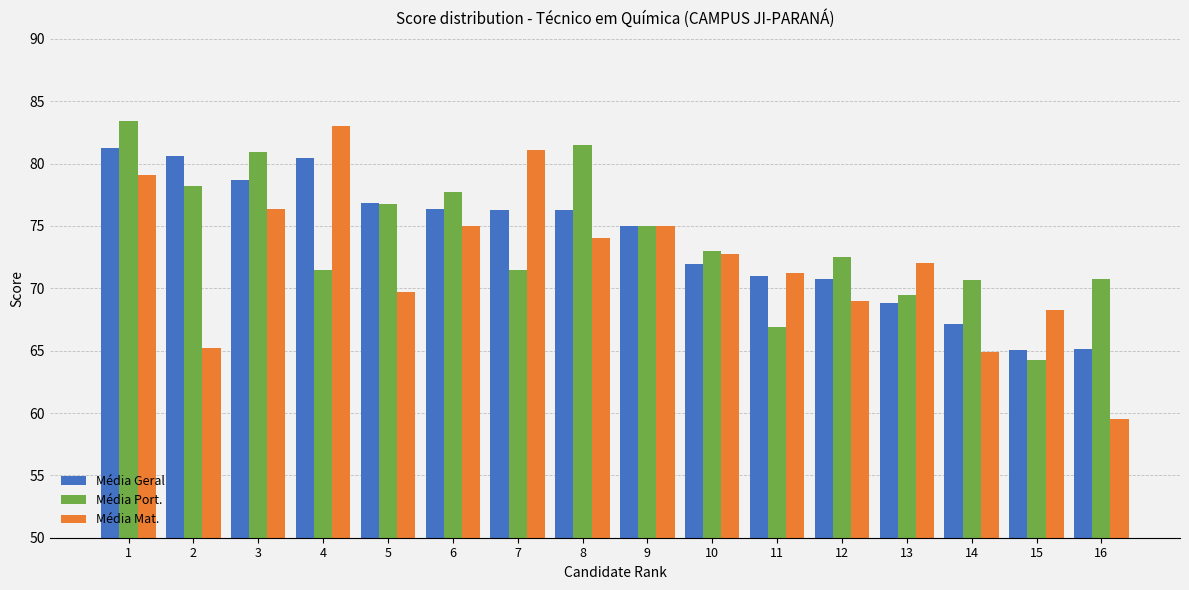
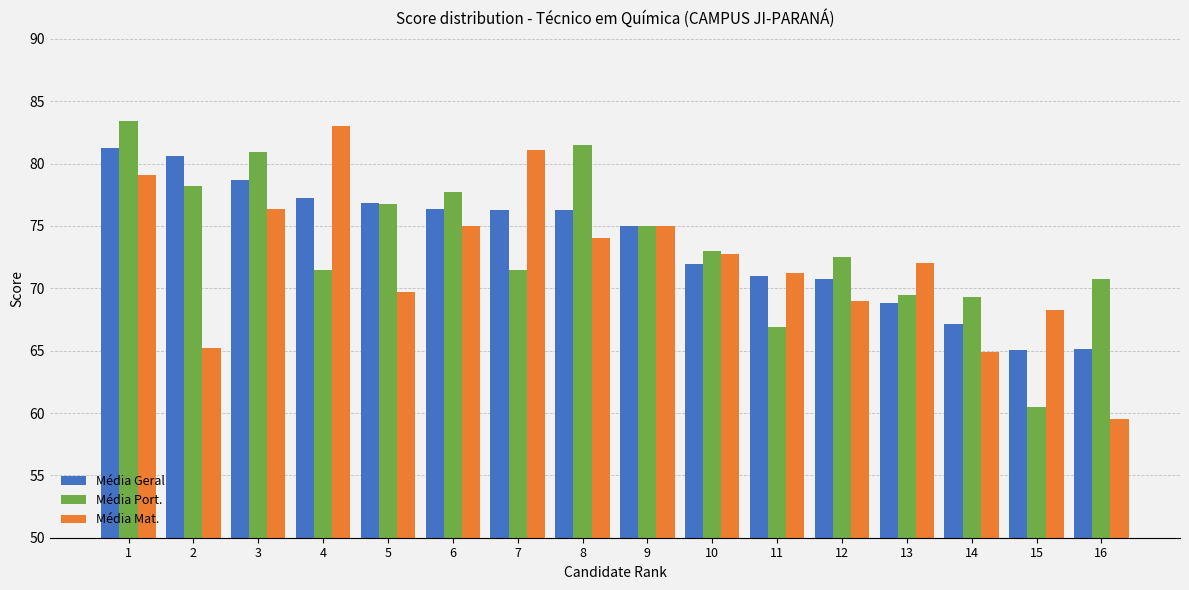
Média Geral, 4: 80.4 -> 77.3
Média Port., 14: 70.7 -> 69.3
Média Port., 15: 64.3 -> 60.5
